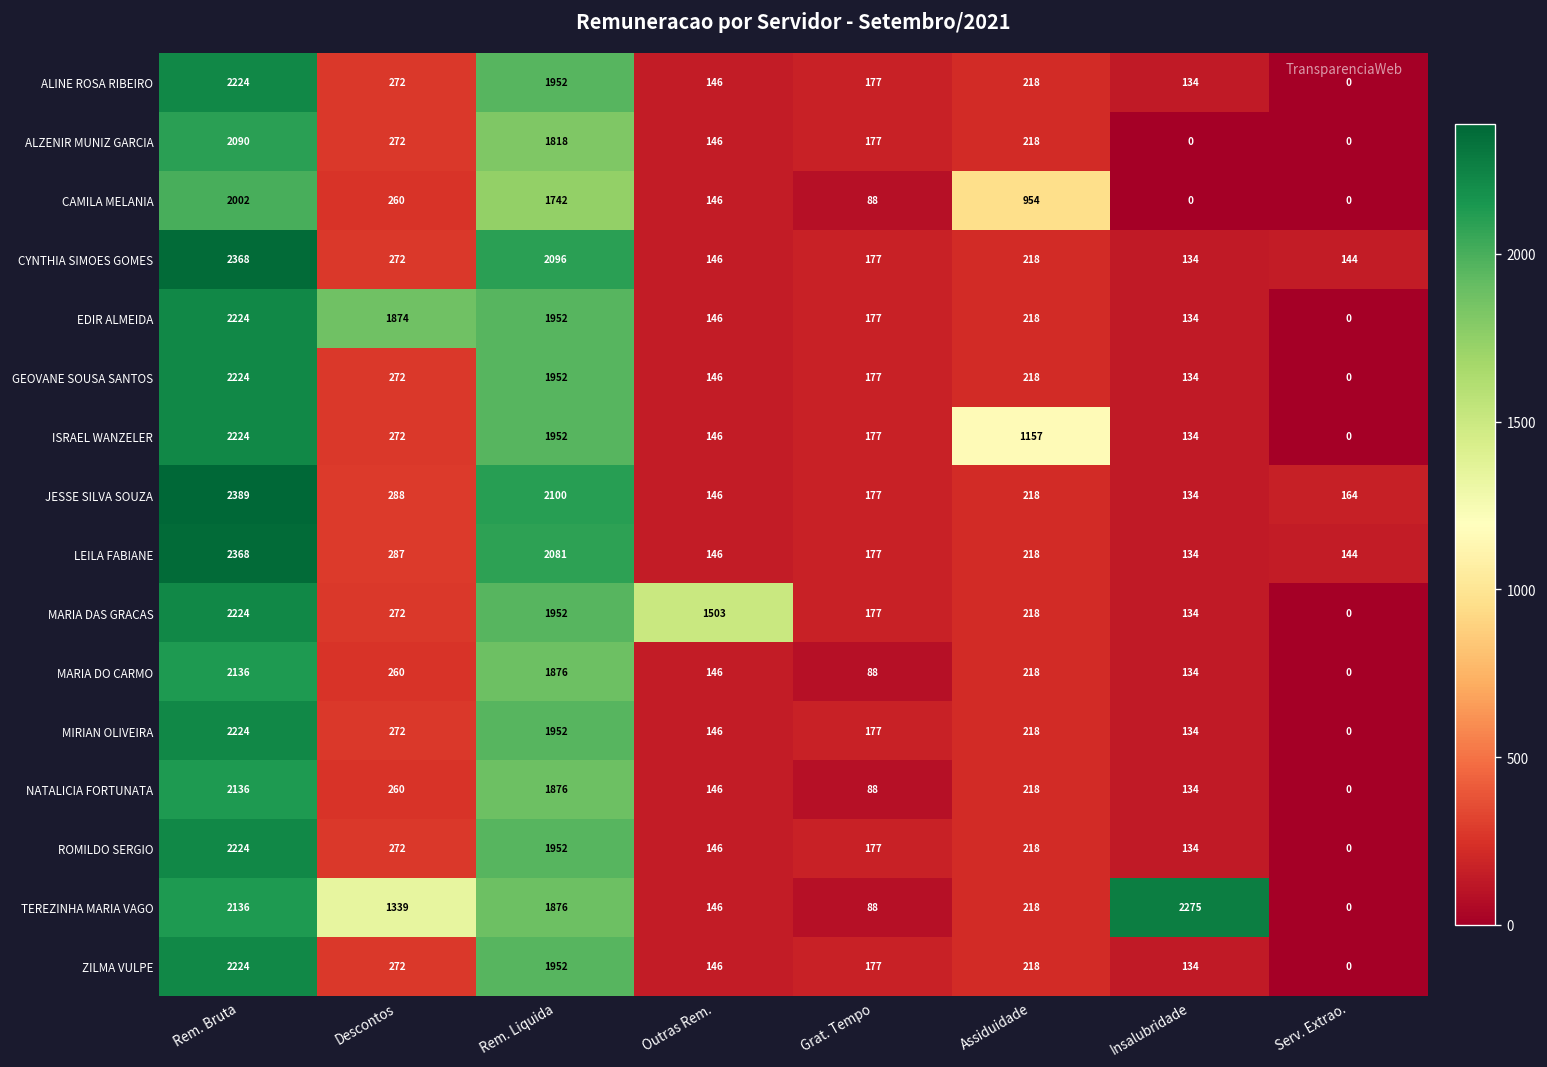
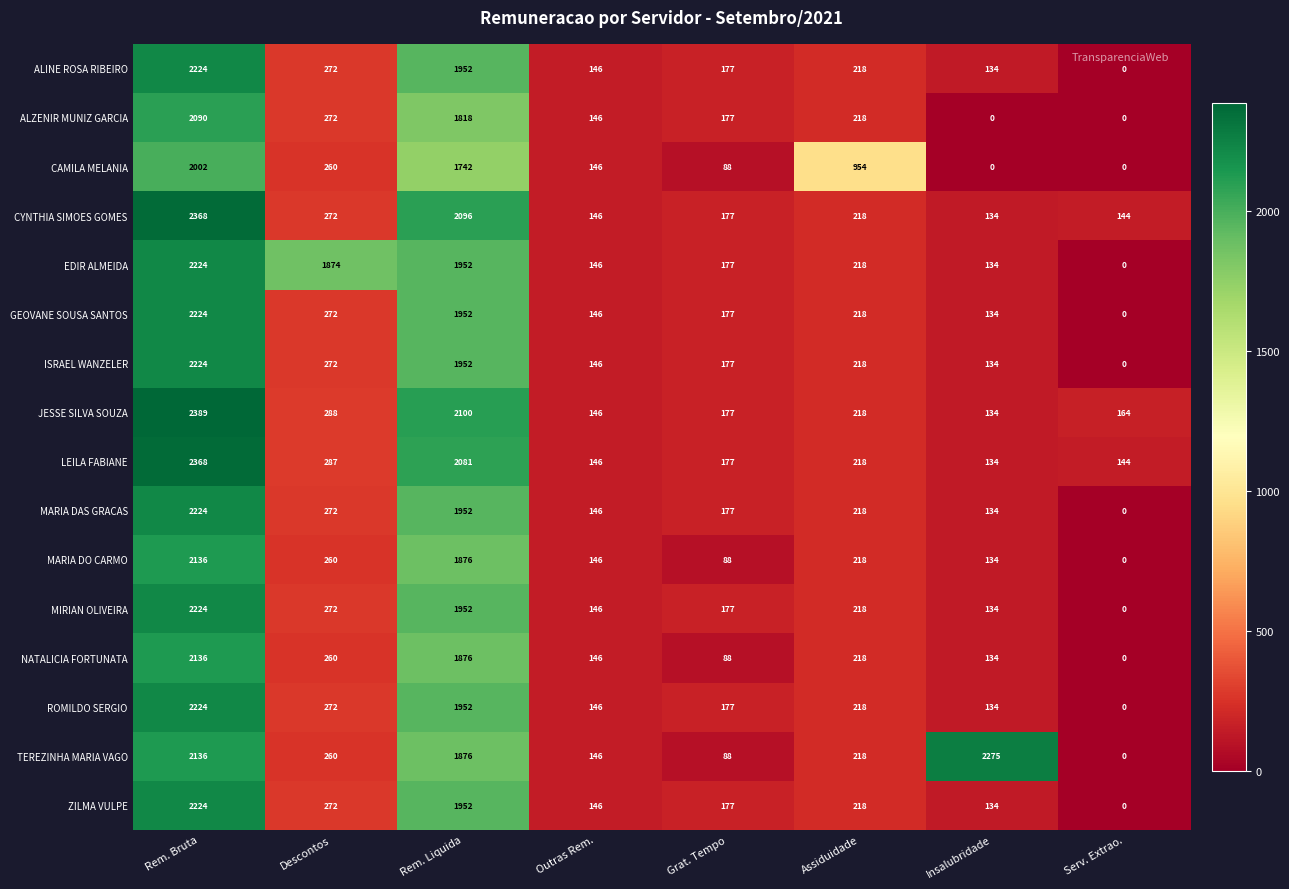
ISRAEL WANZELER, Assiduidade: 1157 -> 218
MARIA DAS GRACAS, Outras Rem.: 1503 -> 146
TEREZINHA MARIA VAGO, Descontos: 1339 -> 260
